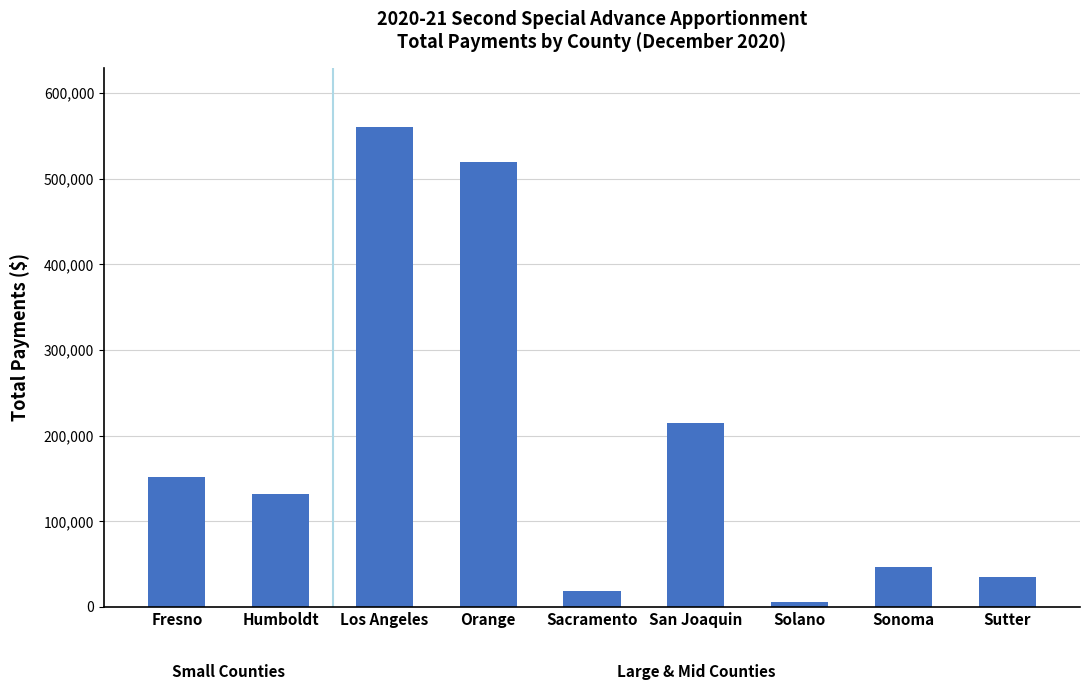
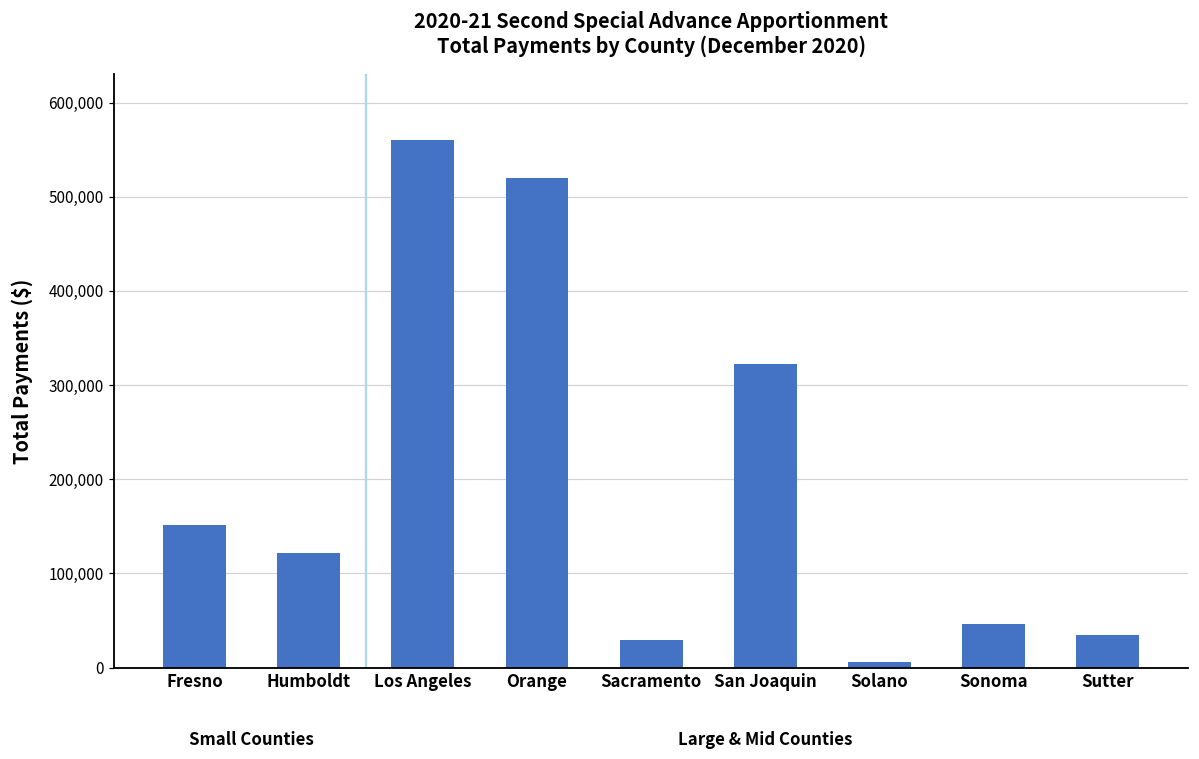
Humboldt: 130,000 -> 120,000
Sacramento: 20,000 -> 30,000
San Joaquin: 210,000 -> 320,000
